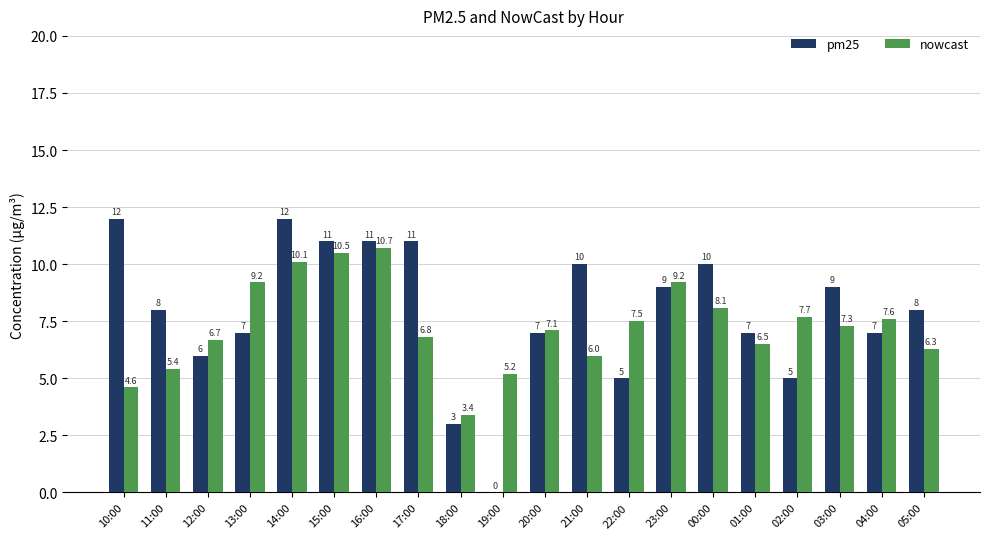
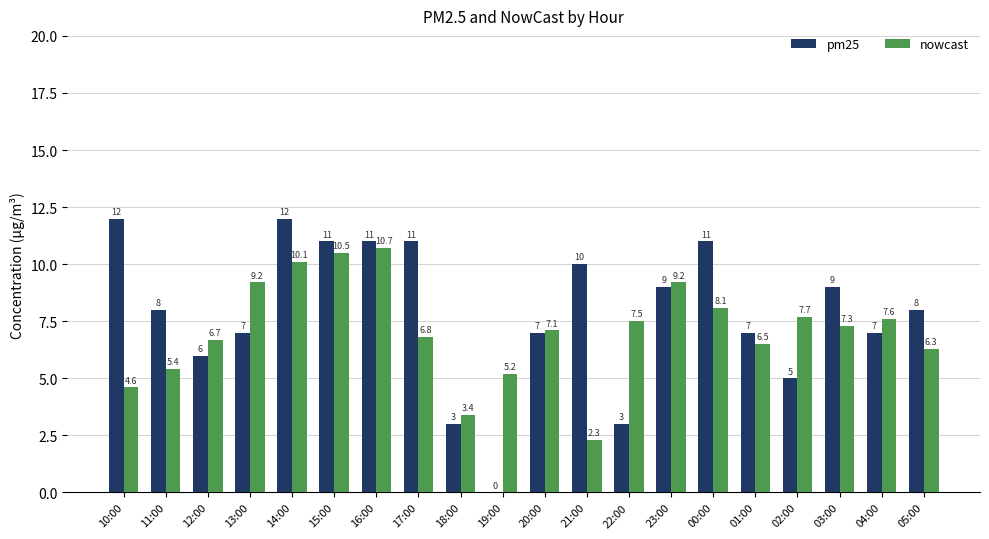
nowcast, 21:00: 6.0 -> 2.3
pm25, 22:00: 5 -> 3
pm25, 00:00: 10 -> 11
